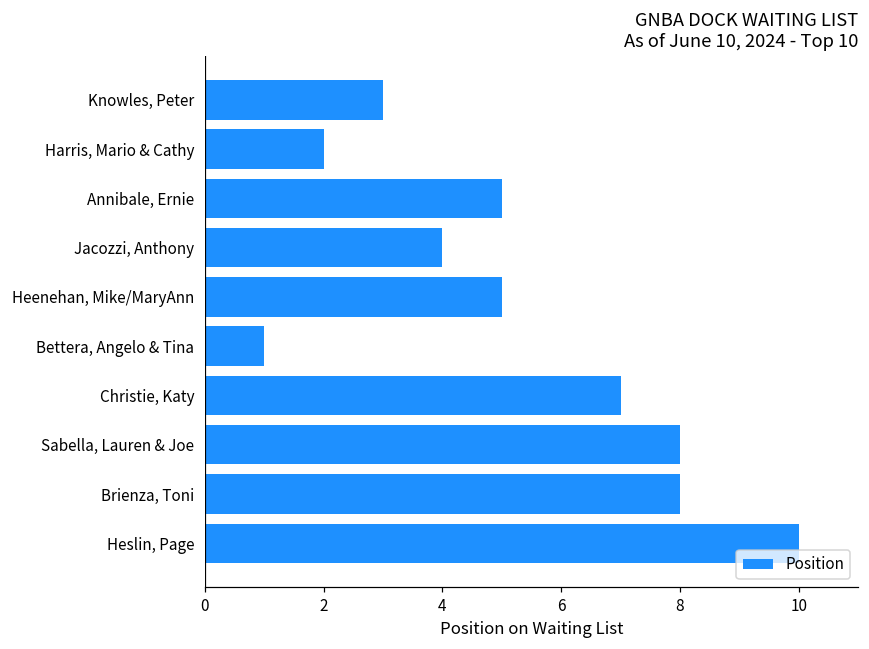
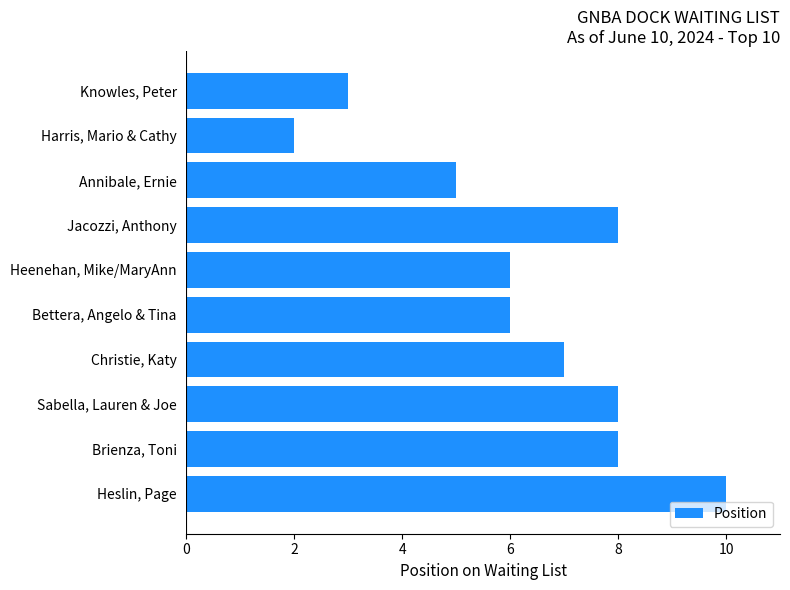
Jacozzi, Anthony: 4 -> 8
Heenehan, Mike/MaryAnn: 5 -> 6
Bettera, Angelo & Tina: 1 -> 6
